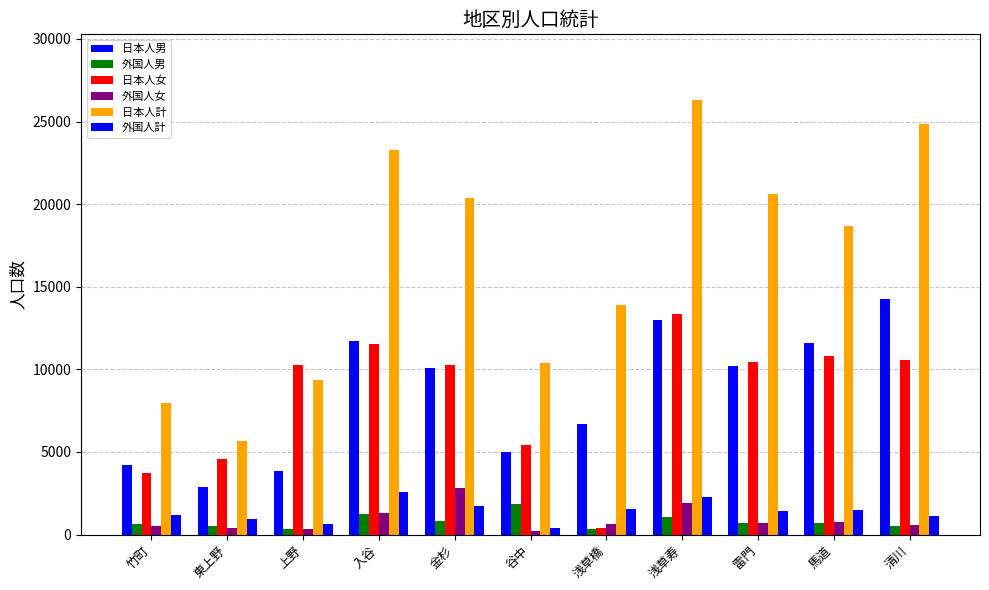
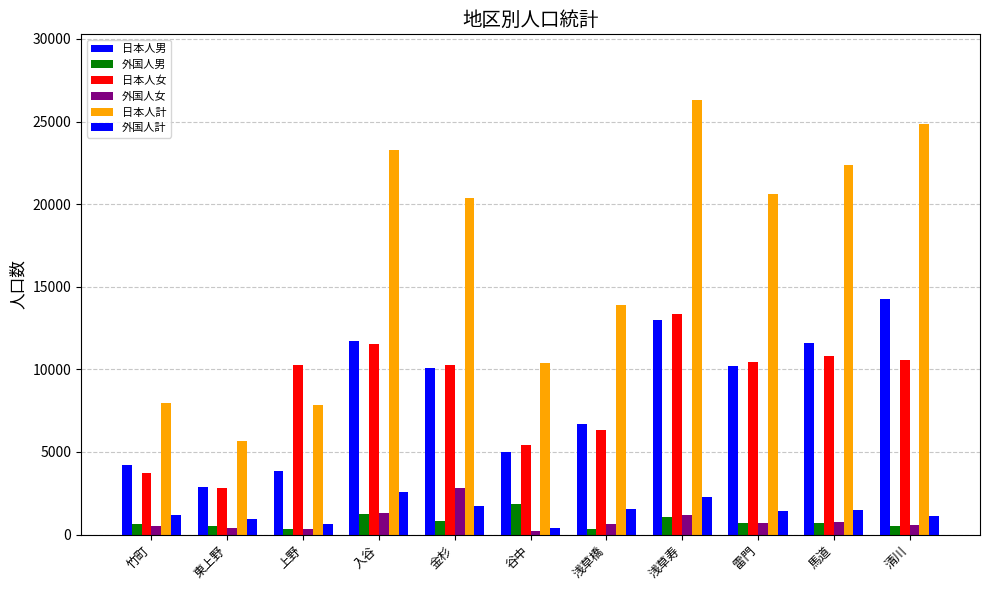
日本人女, 東上野: 4600 -> 2800
日本人計, 上野: 9400 -> 7900
日本人女, 浅草橋: 400 -> 6400
外国人女, 浅草寿: 1900 -> 1200
日本人計, 馬道: 18700 -> 22400
